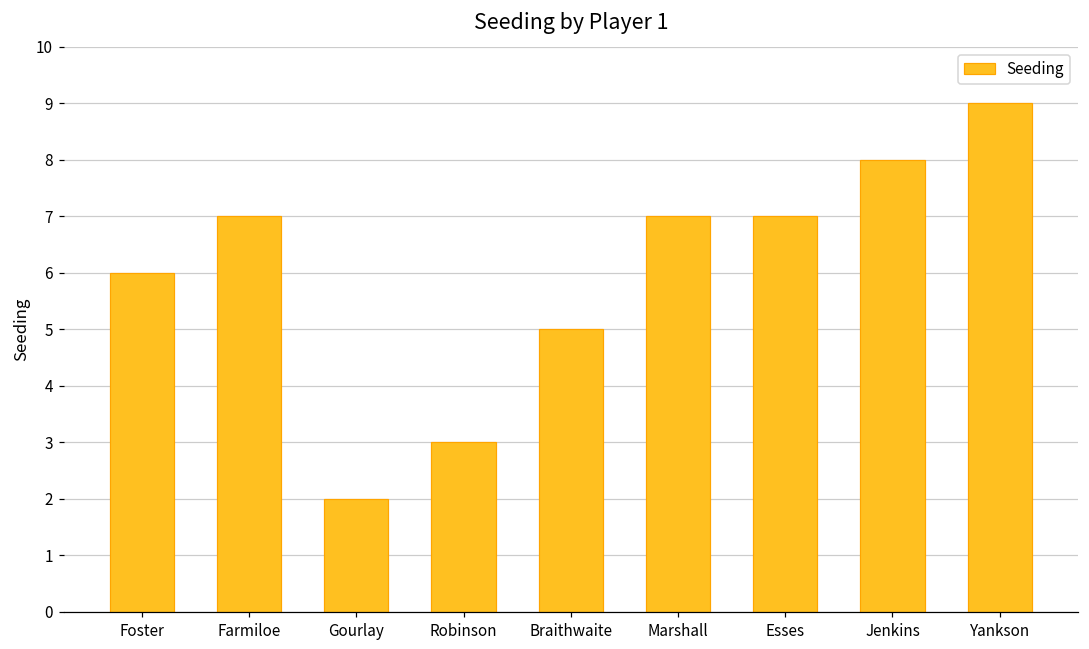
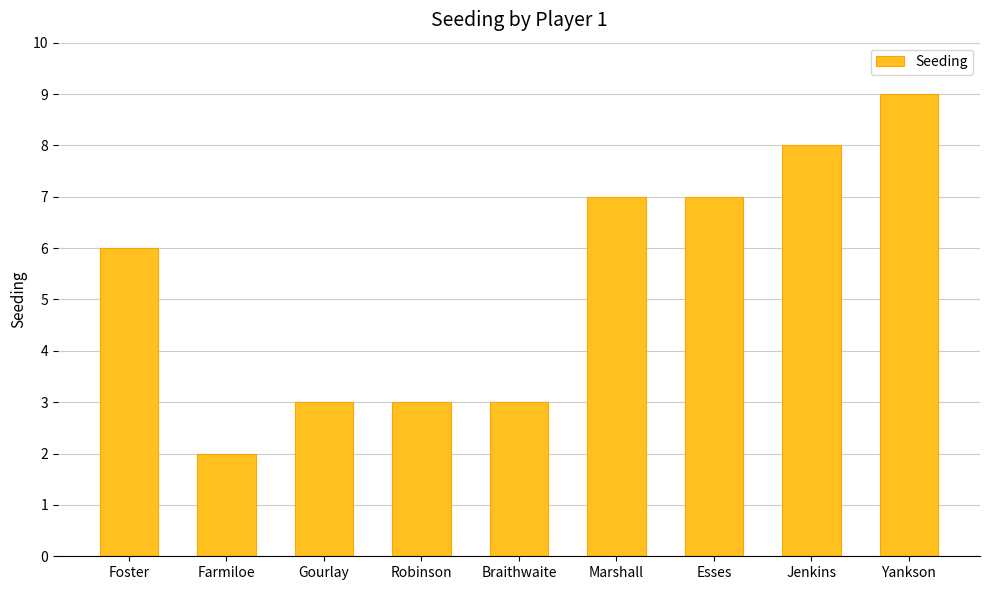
Farmiloe: 7 -> 2
Gourlay: 2 -> 3
Braithwaite: 5 -> 3
